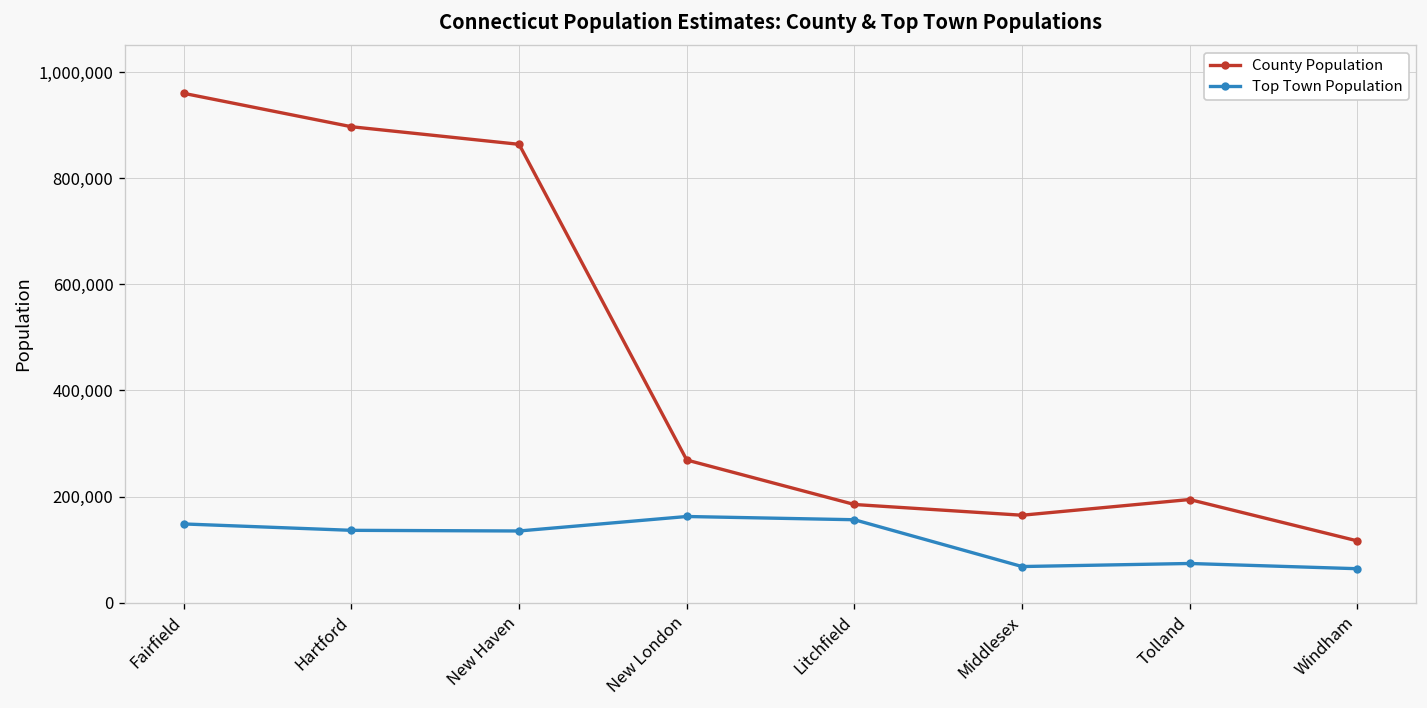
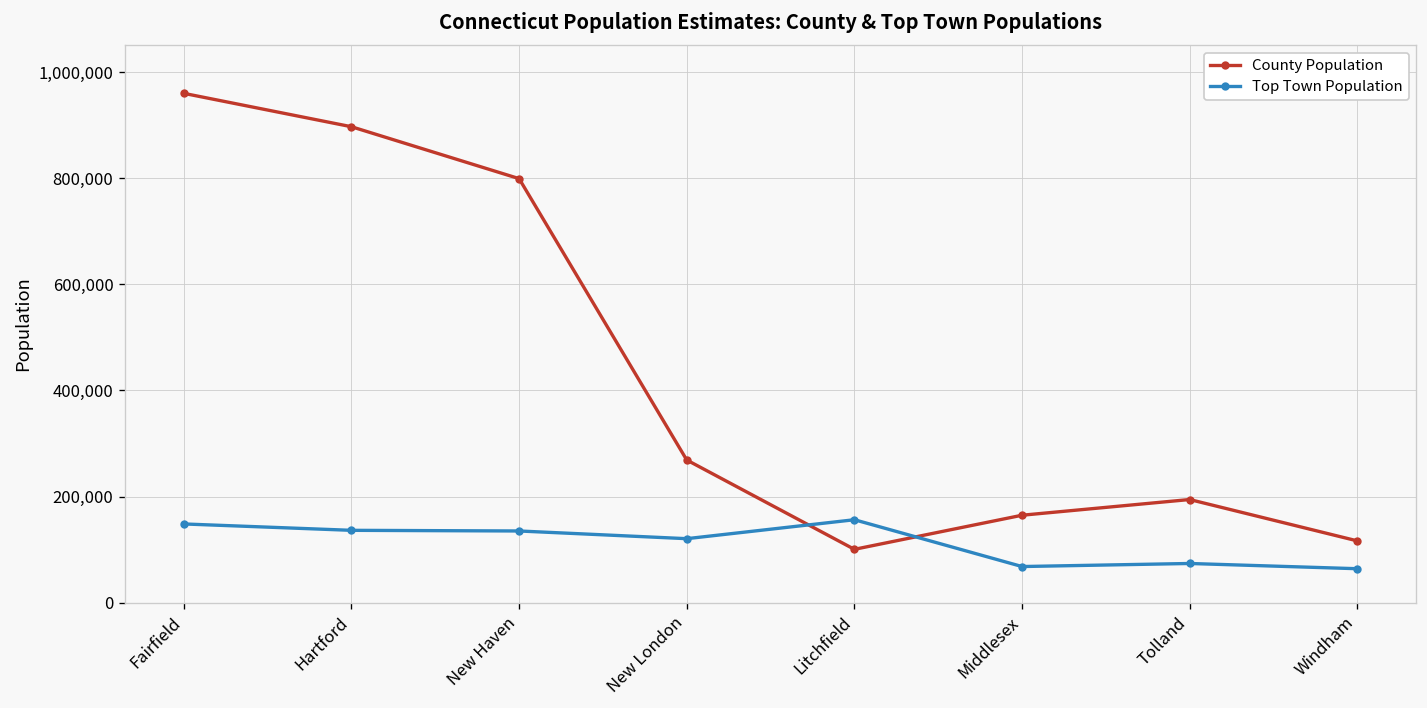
County Population, New Haven: 860,000 -> 800,000
Top Town Population, New London: 160,000 -> 120,000
County Population, Litchfield: 190,000 -> 100,000
